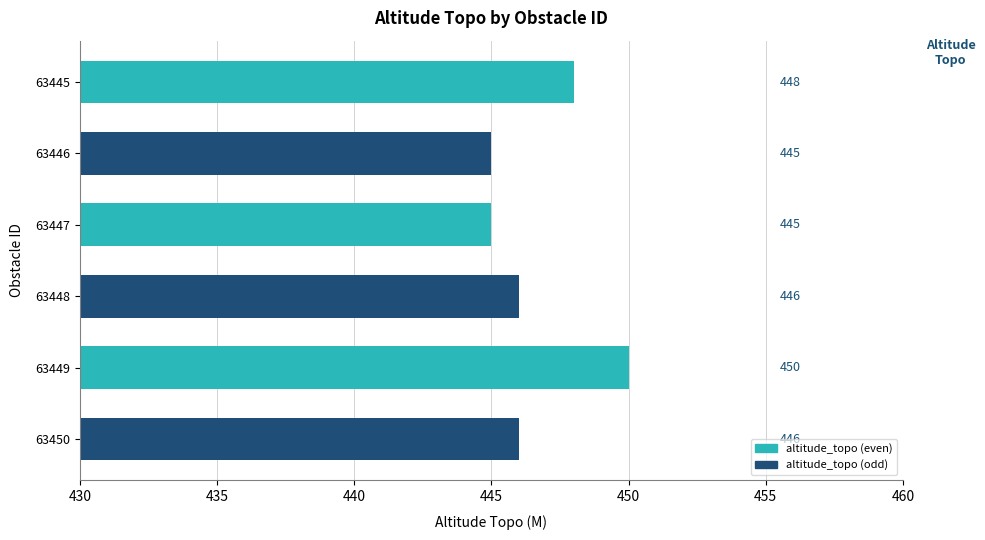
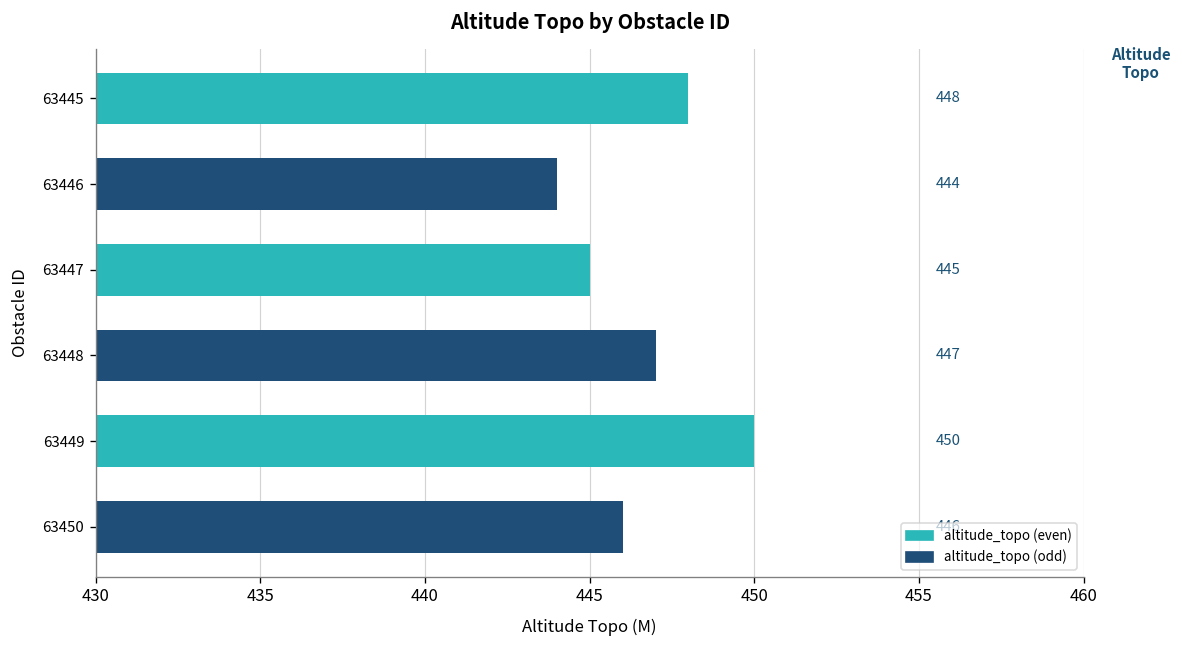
63446: 445 -> 444
63448: 446 -> 447
